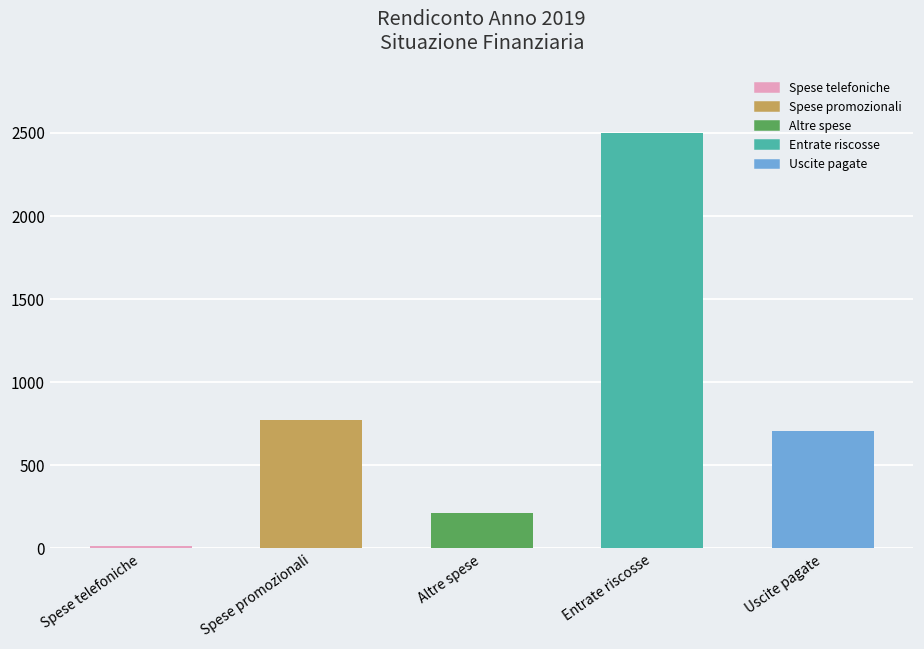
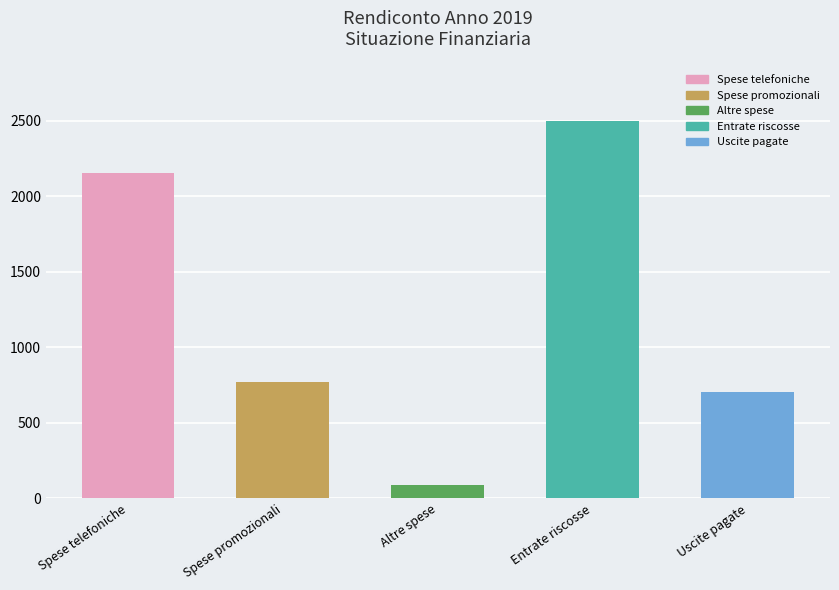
Spese telefoniche: 10 -> 2150
Altre spese: 210 -> 90
